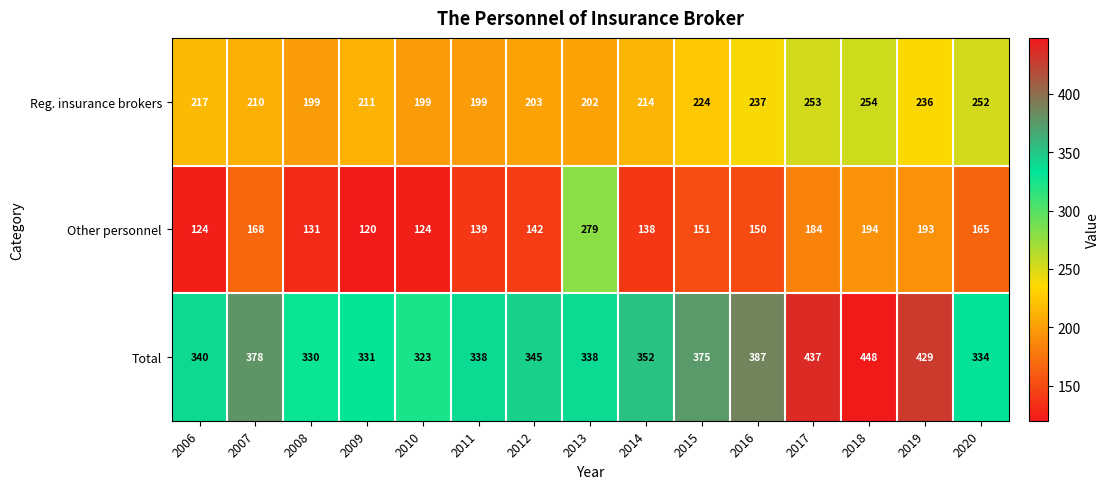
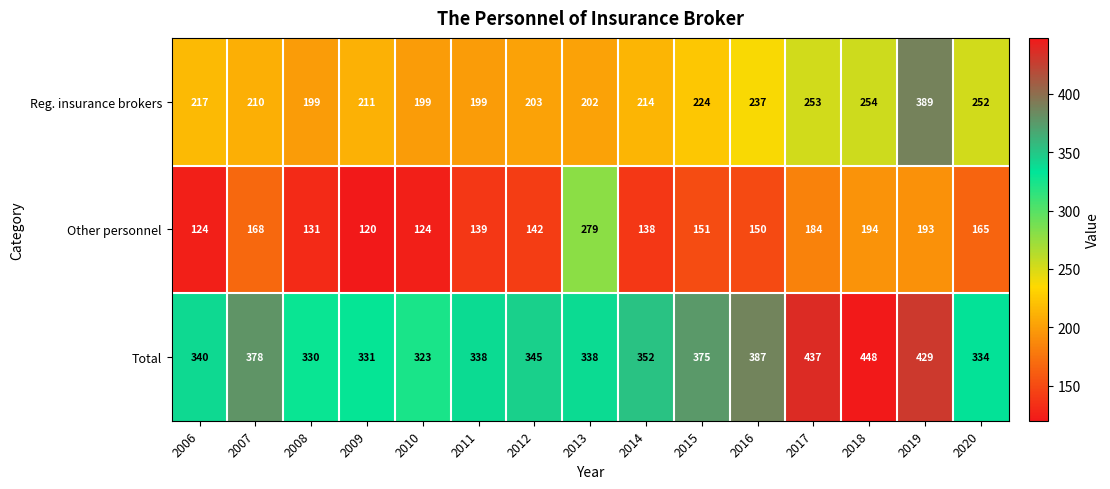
Reg. insurance brokers, 2019: 236 -> 389
